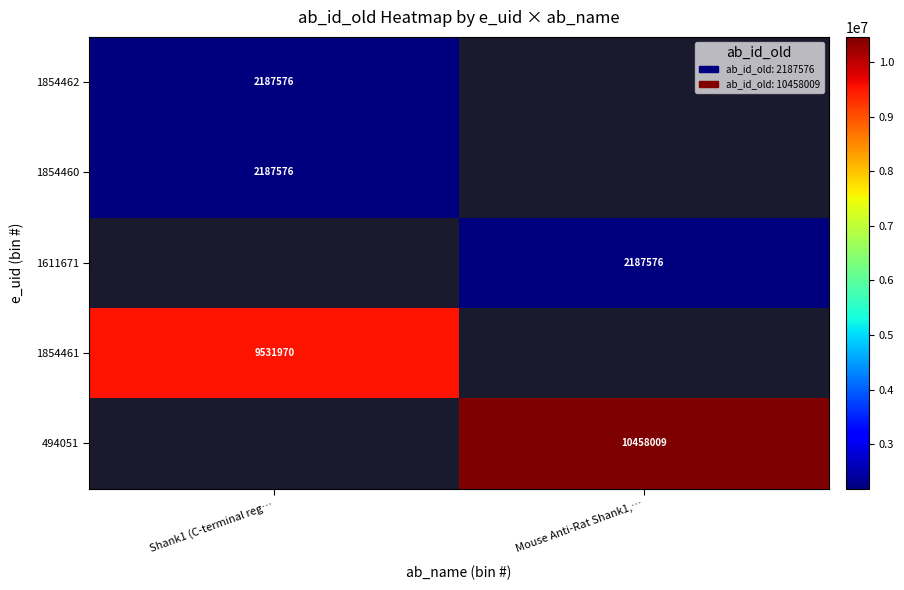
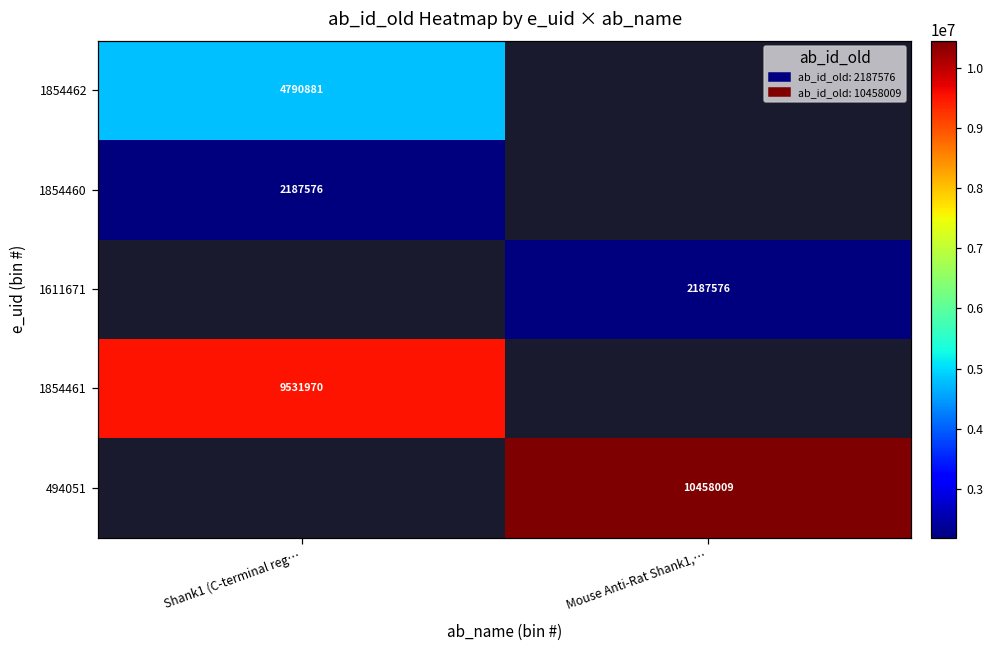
1854462, Shank1 (C-terminal reg…: 2187576 -> 4790881
